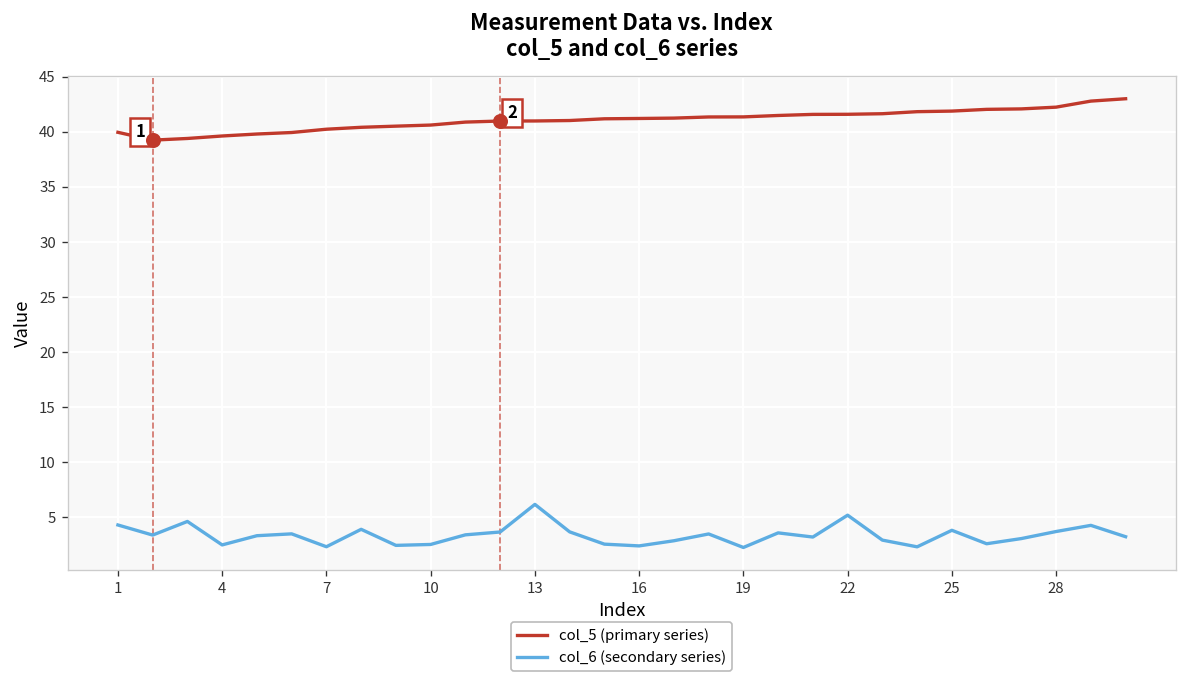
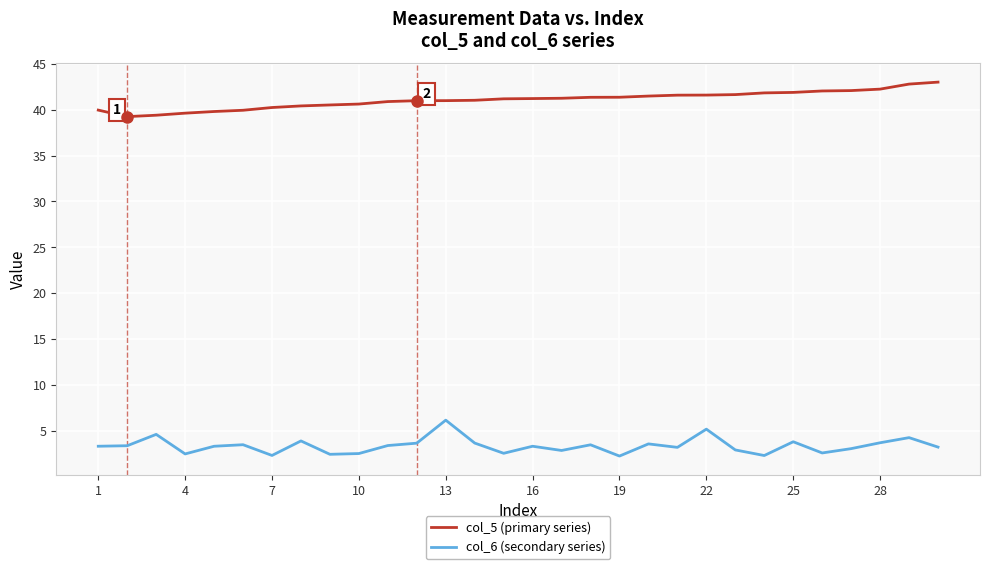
col_6 (secondary series), 1: 4 -> 3
col_6 (secondary series), 16: 2 -> 3
